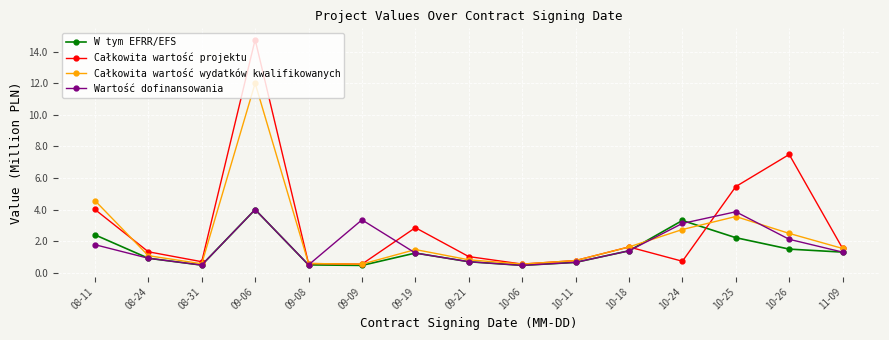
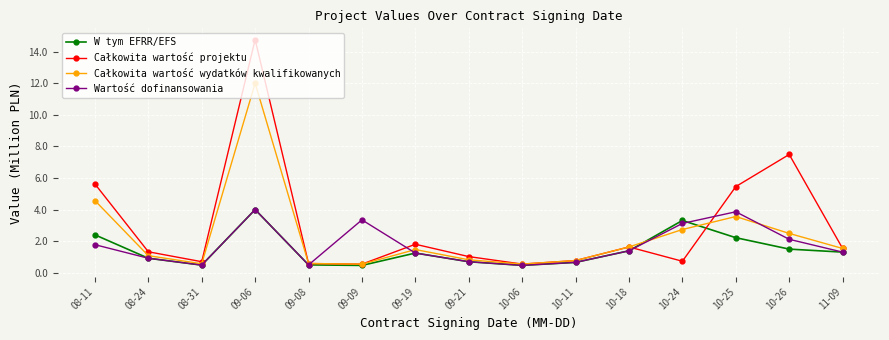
Całkowita wartość projektu, 08-11: 4.0 -> 5.6
Całkowita wartość projektu, 09-19: 2.9 -> 1.8
